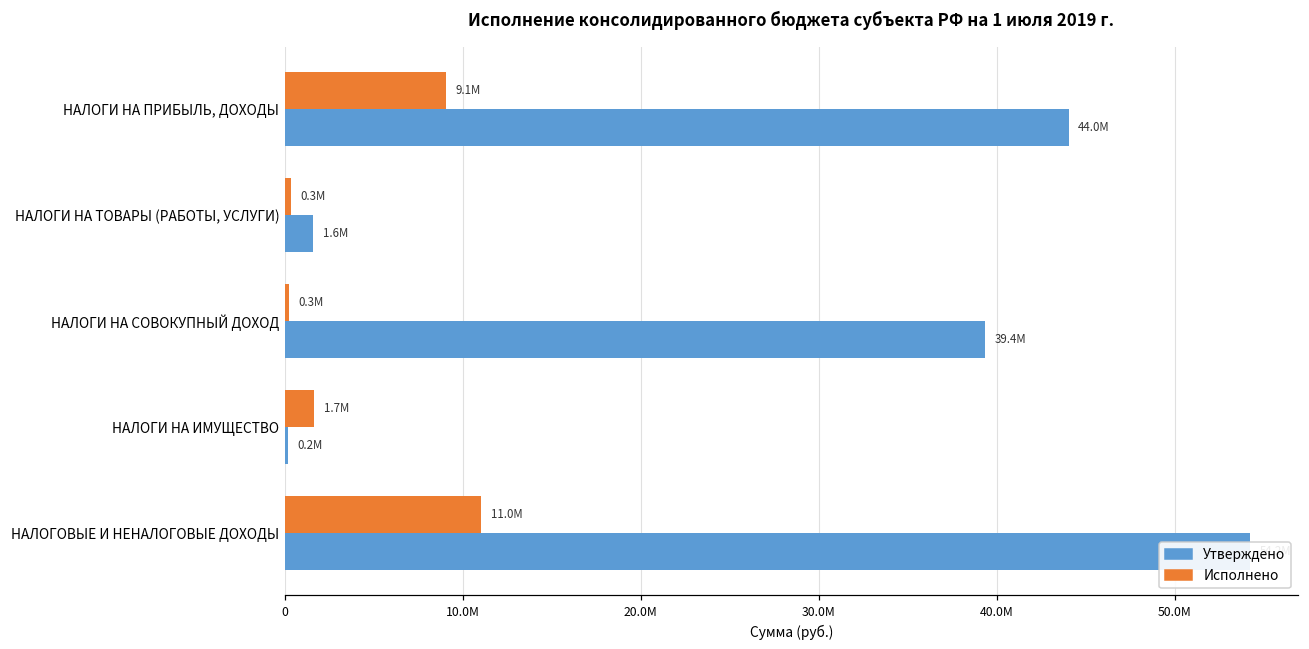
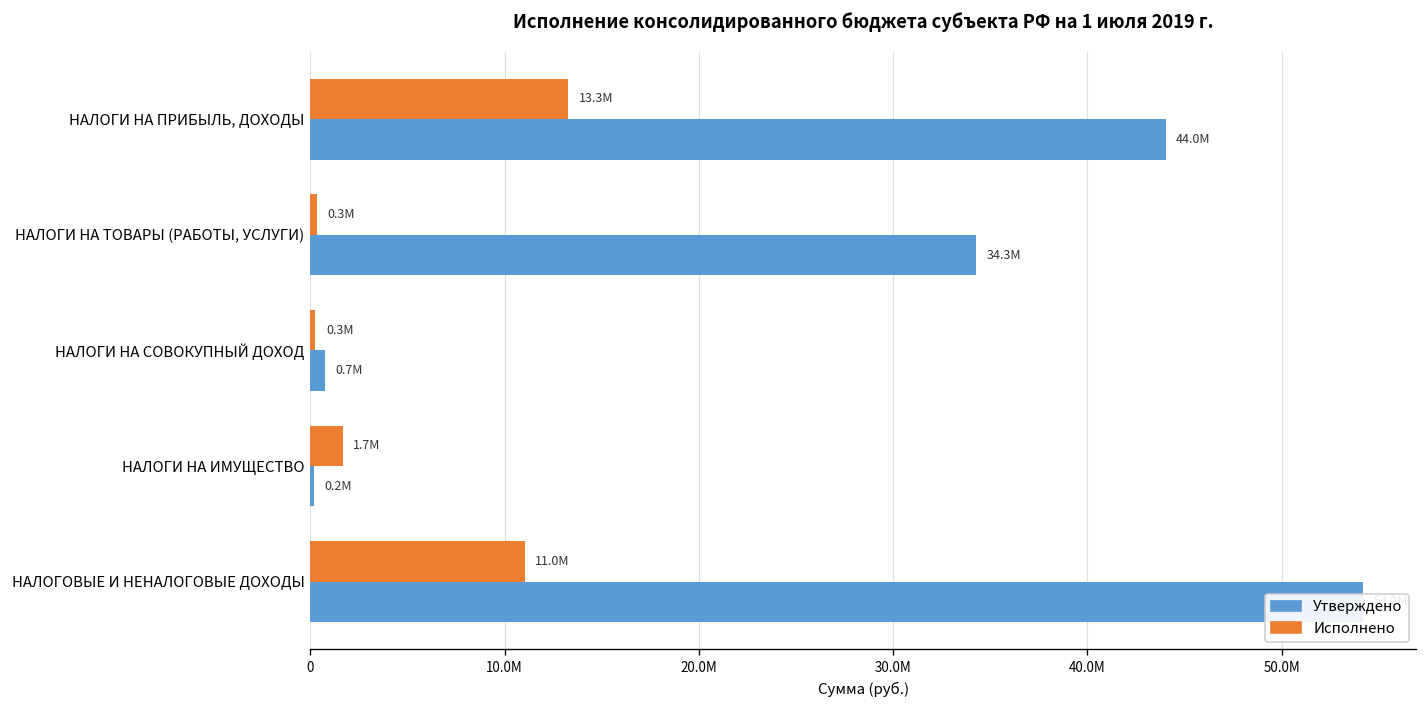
Исполнено, НАЛОГИ НА ПРИБЫЛЬ, ДОХОДЫ: 9.1М -> 13.3М
Утверждено, НАЛОГИ НА ТОВАРЫ (РАБОТЫ, УСЛУГИ): 1.6М -> 34.3М
Утверждено, НАЛОГИ НА СОВОКУПНЫЙ ДОХОД: 39.4М -> 0.7М
